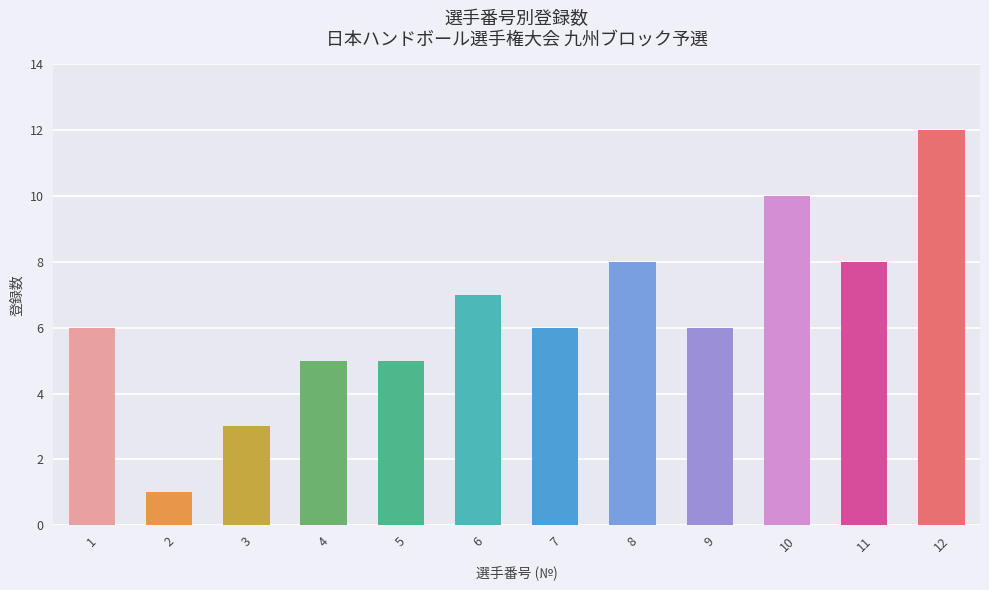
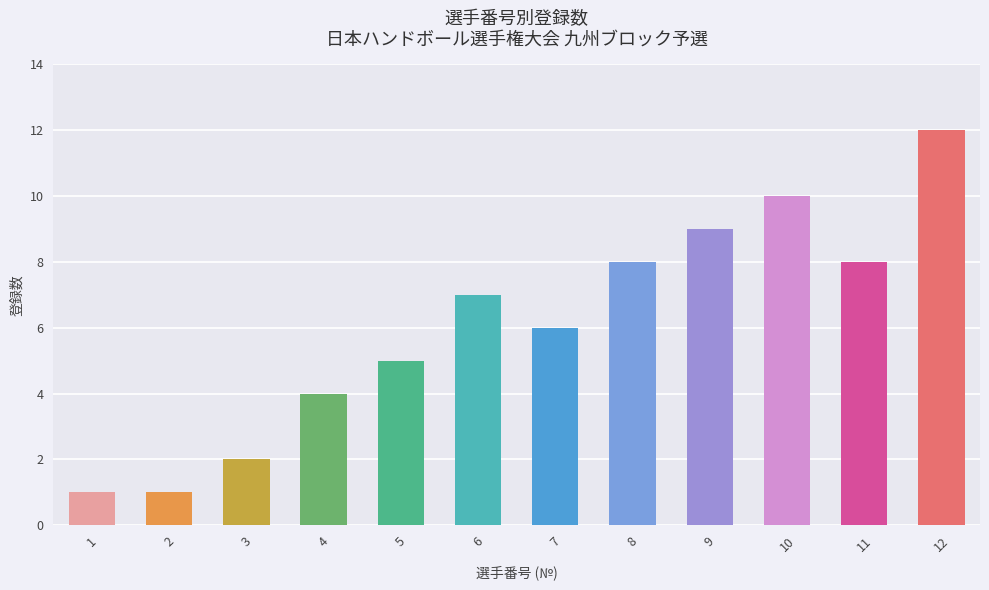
1: 6 -> 1
3: 3 -> 2
4: 5 -> 4
9: 6 -> 9
